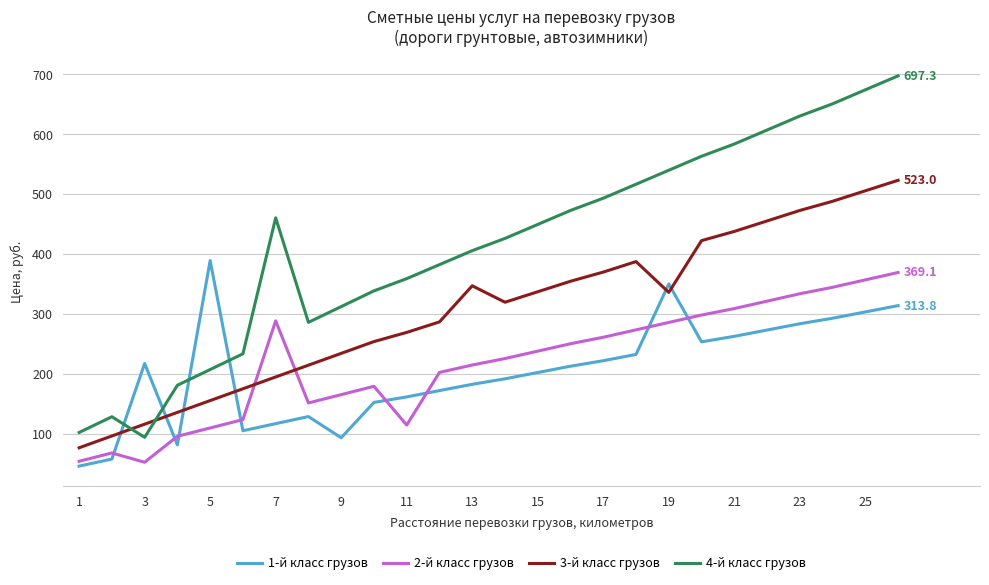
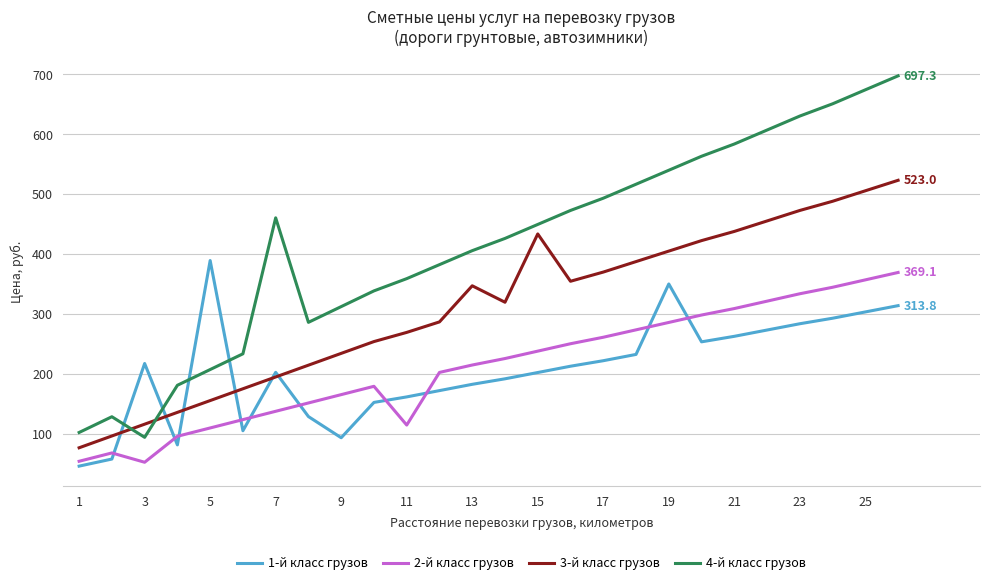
1-й класс грузов, 7: 120 -> 200
2-й класс грузов, 7: 290 -> 140
3-й класс грузов, 15: 340 -> 430
3-й класс грузов, 19: 340 -> 400
